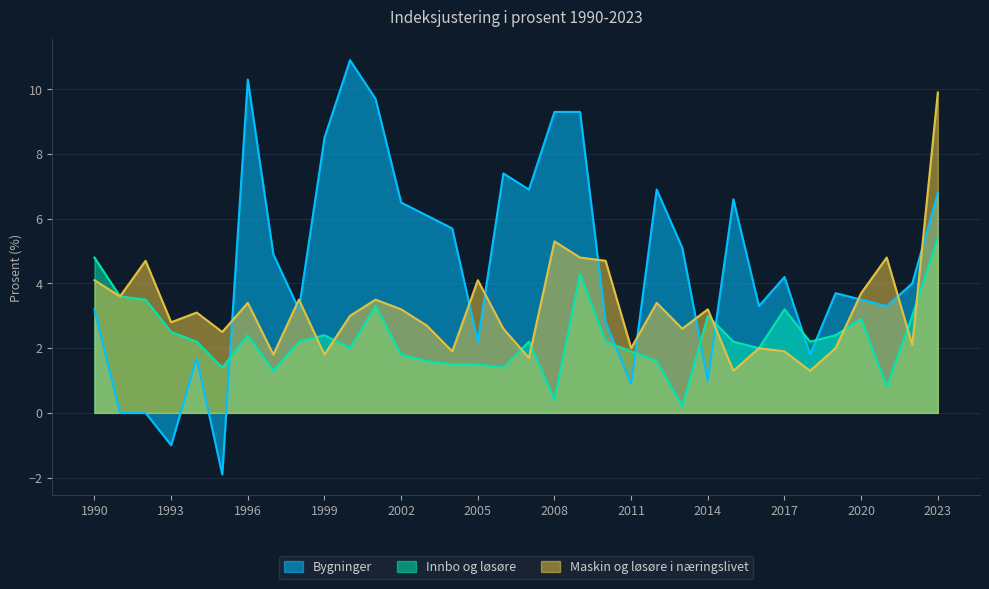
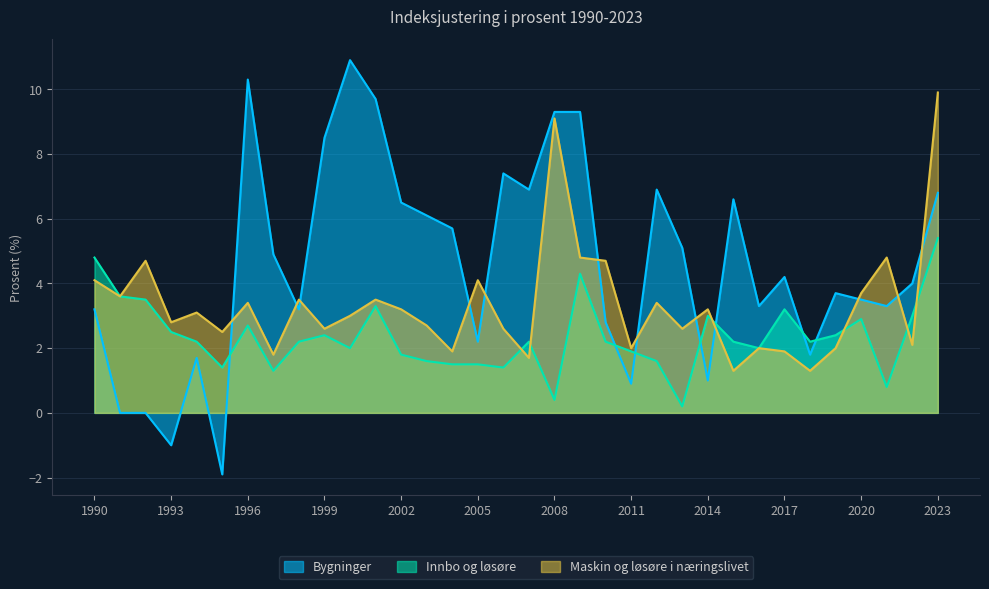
Innbo og løsøre, 1996: 2.4 -> 2.7
Maskin og løsøre i næringslivet, 1999: 1.8 -> 2.6
Maskin og løsøre i næringslivet, 2008: 5.3 -> 9.1
